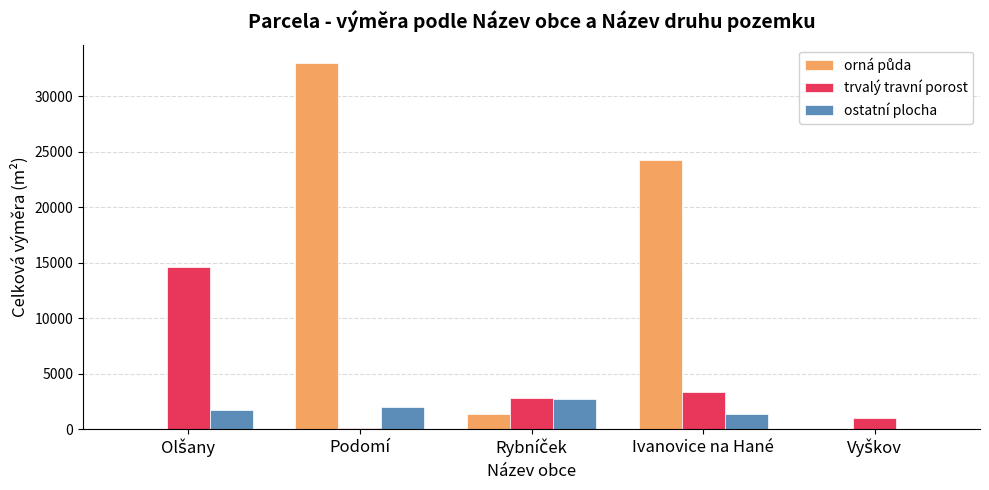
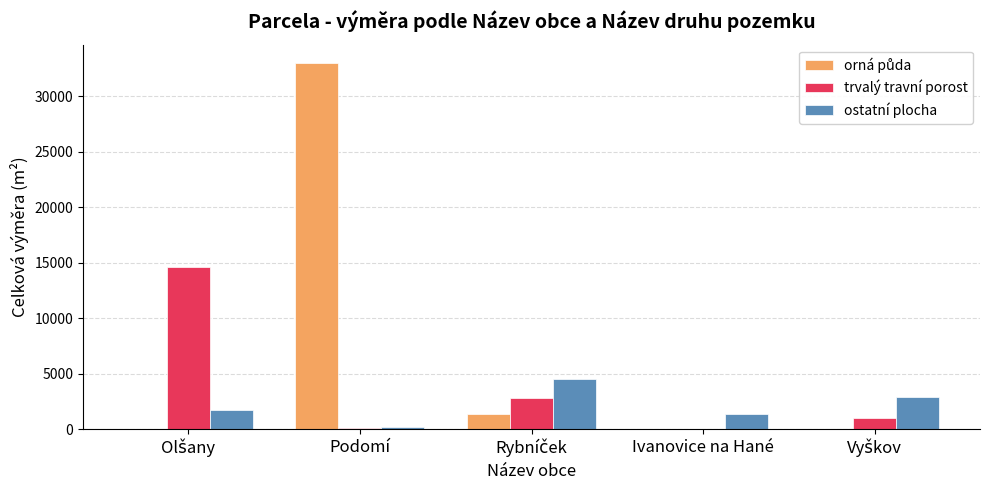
ostatní plocha, Podomí: 2000 -> 200
ostatní plocha, Rybníček: 2800 -> 4500
orná půda, Ivanovice na Hané: 24300 -> 0
trvalý travní porost, Ivanovice na Hané: 3400 -> 0
ostatní plocha, Vyškov: 0 -> 2900
